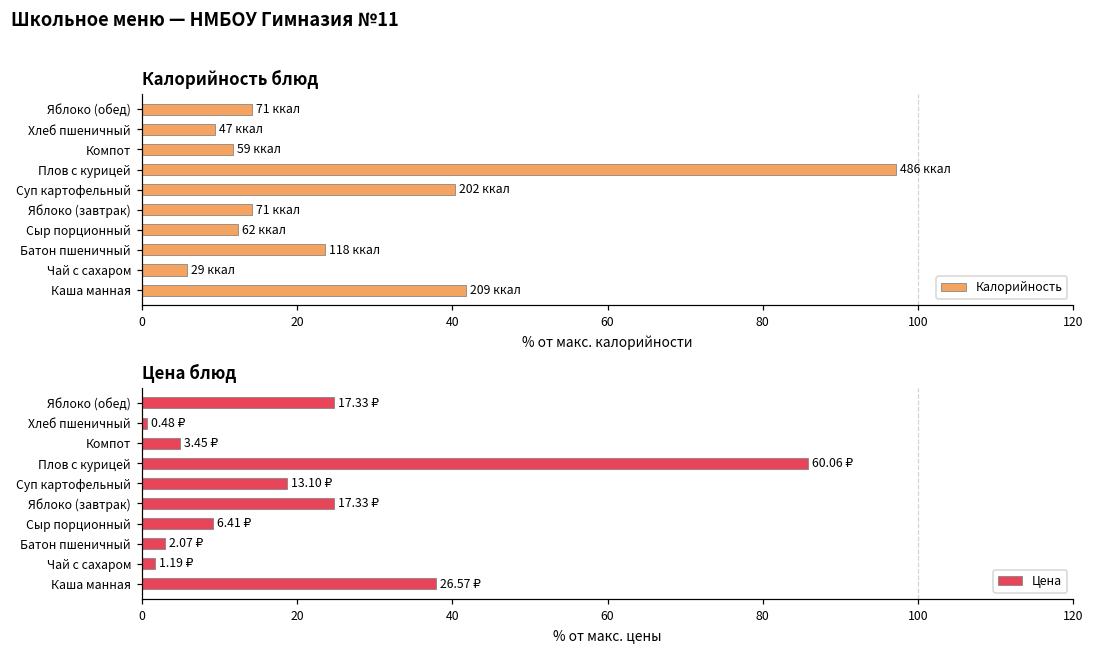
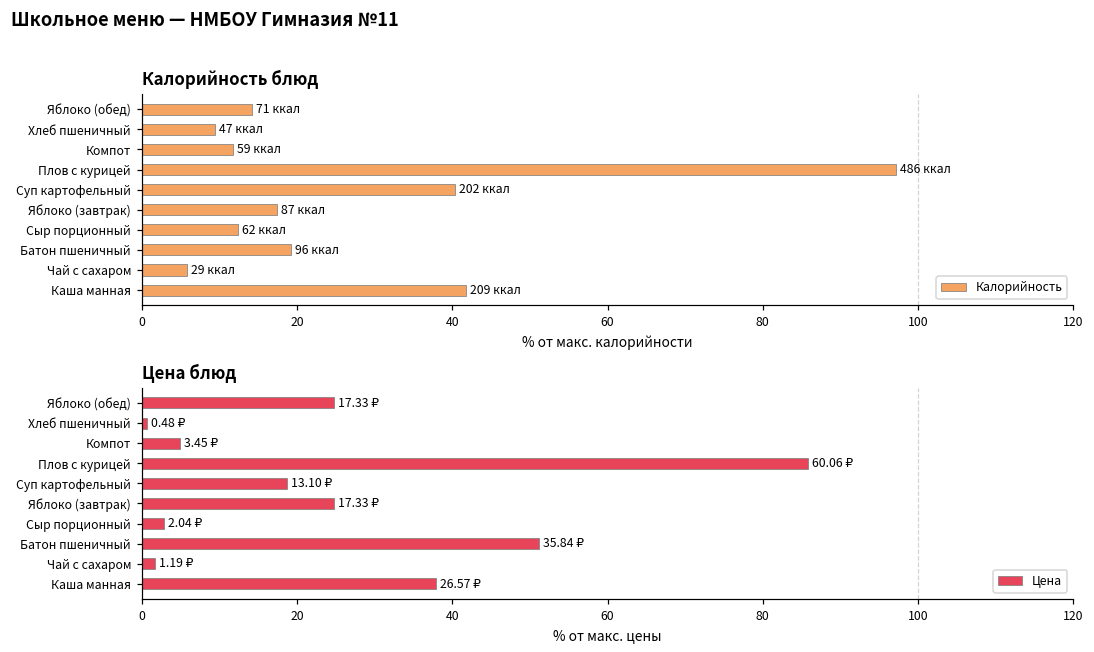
Калорийность блюд, Яблоко (завтрак): 71 -> 87
Калорийность блюд, Батон пшеничный: 118 -> 96
Цена блюд, Сыр порционный: 6.41 -> 2.04
Цена блюд, Батон пшеничный: 2.07 -> 35.84
